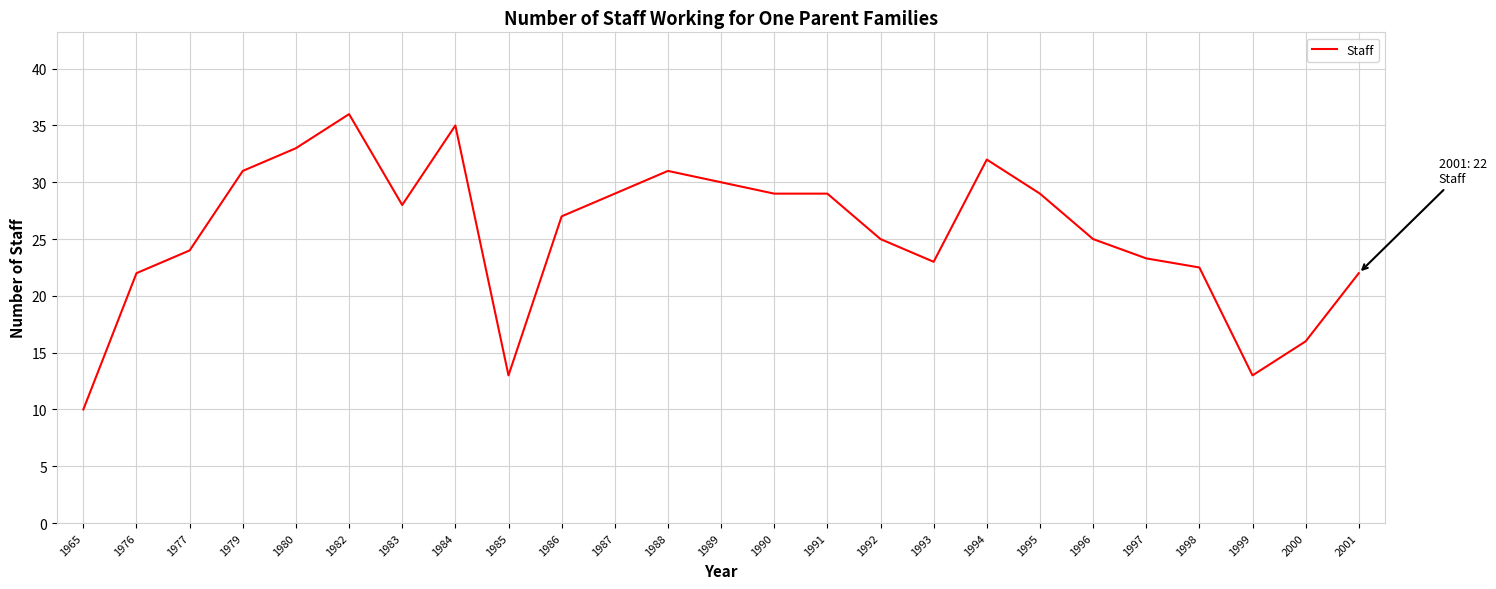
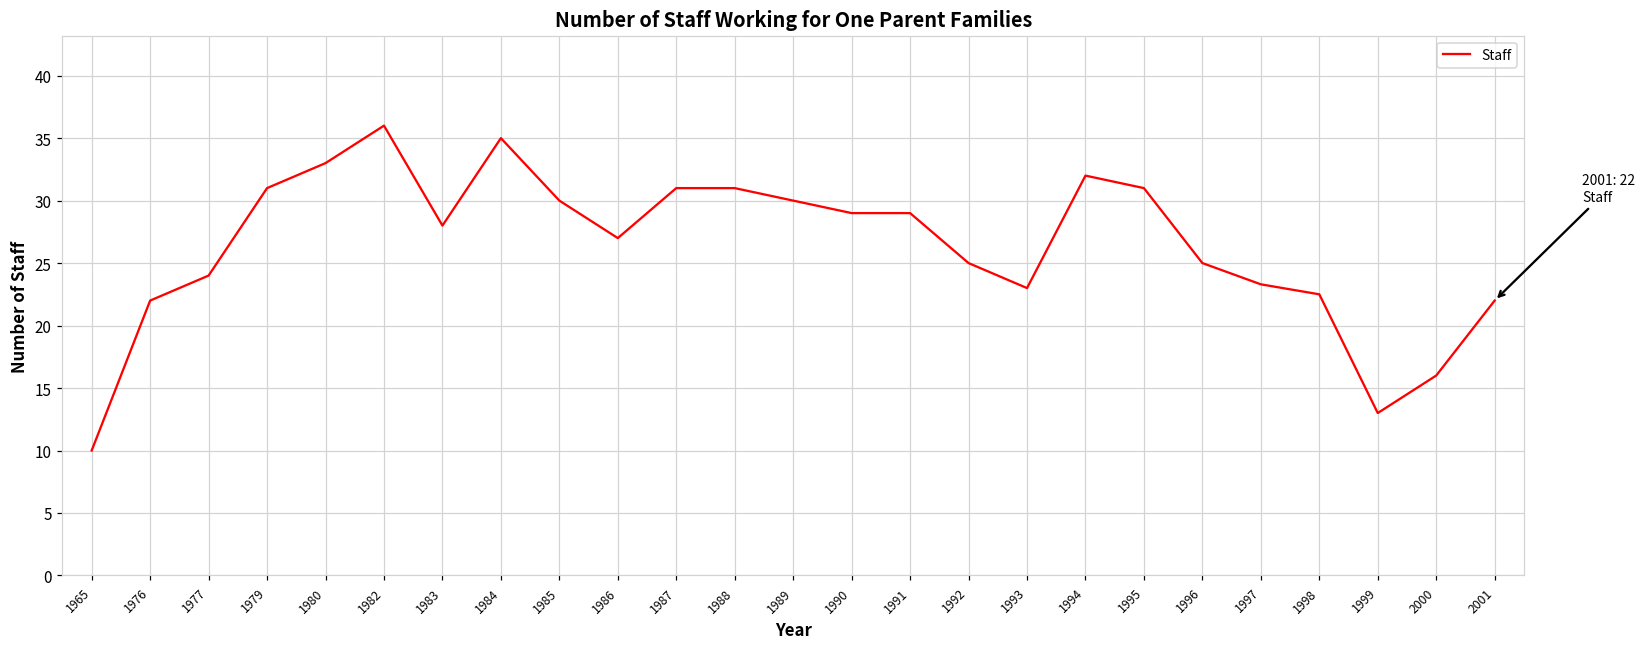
1985: 13 -> 30
1987: 29 -> 31
1995: 29 -> 31
